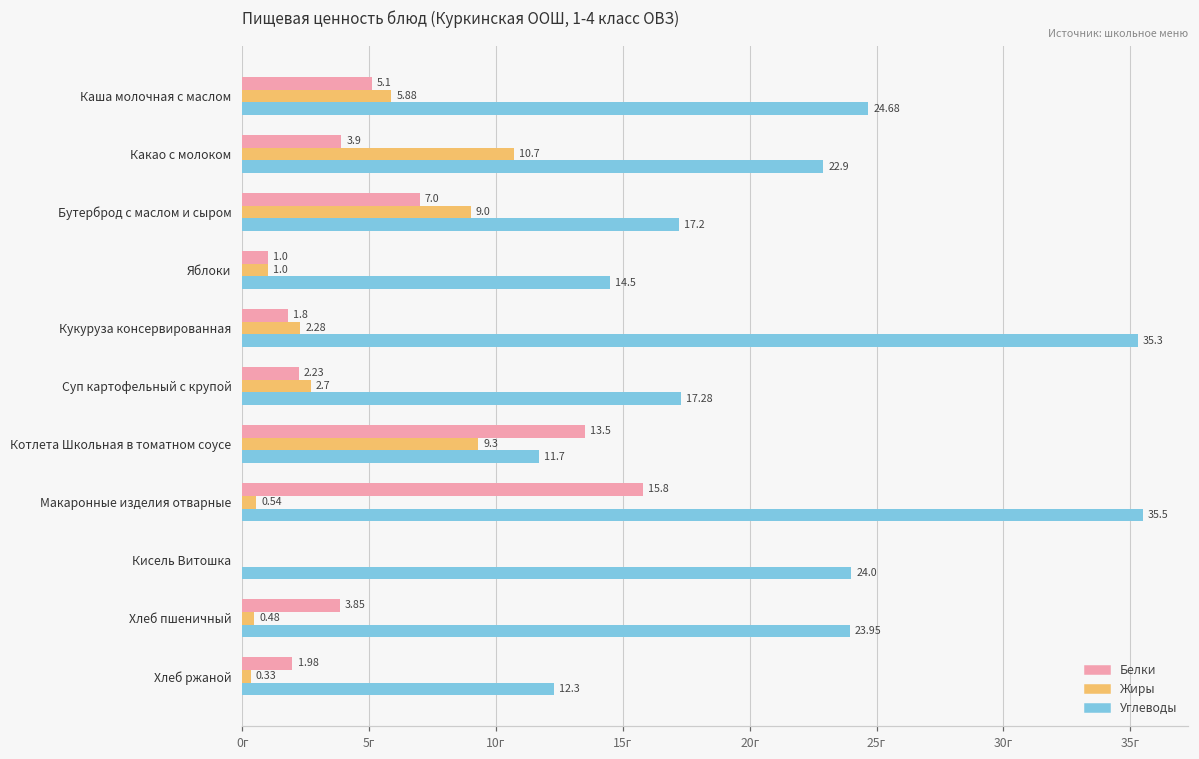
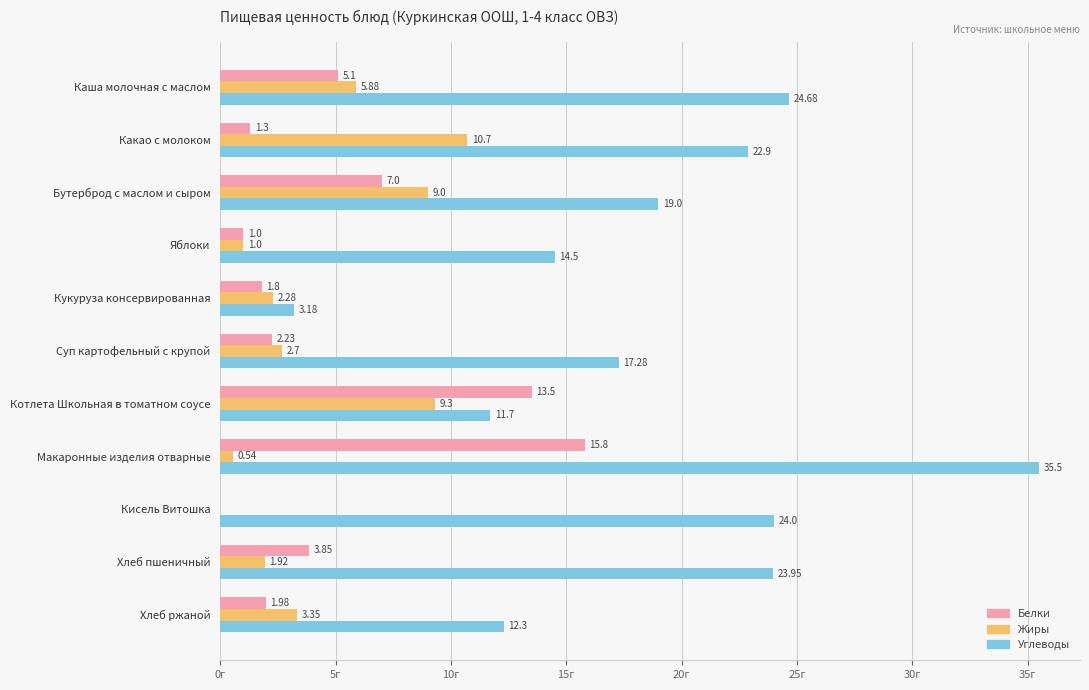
Белки, Какао с молоком: 3.9 -> 1.3
Углеводы, Бутерброд с маслом и сыром: 17.2 -> 19.0
Углеводы, Кукуруза консервированная: 35.3 -> 3.18
Жиры, Хлеб пшеничный: 0.48 -> 1.92
Жиры, Хлеб ржаной: 0.33 -> 3.35
